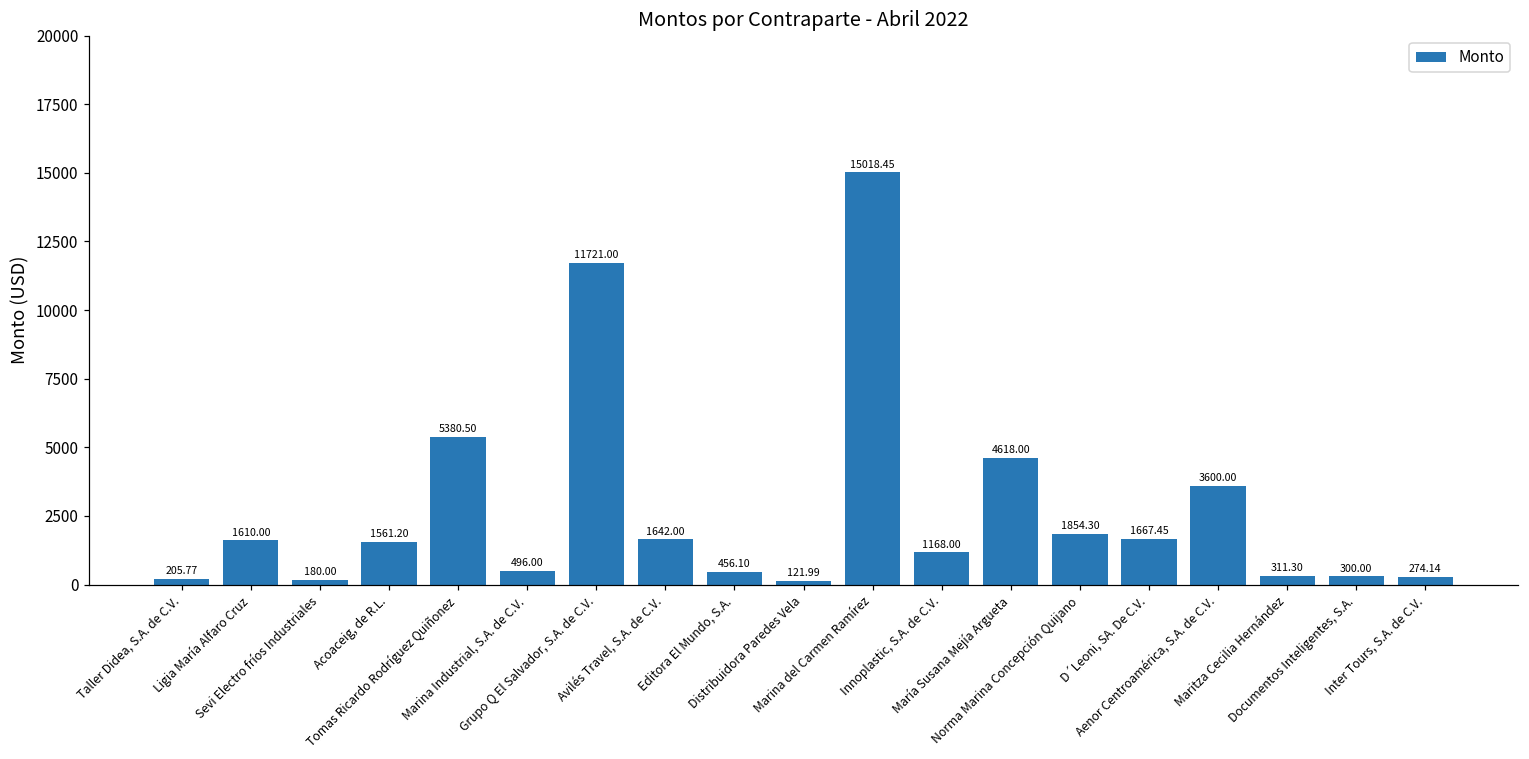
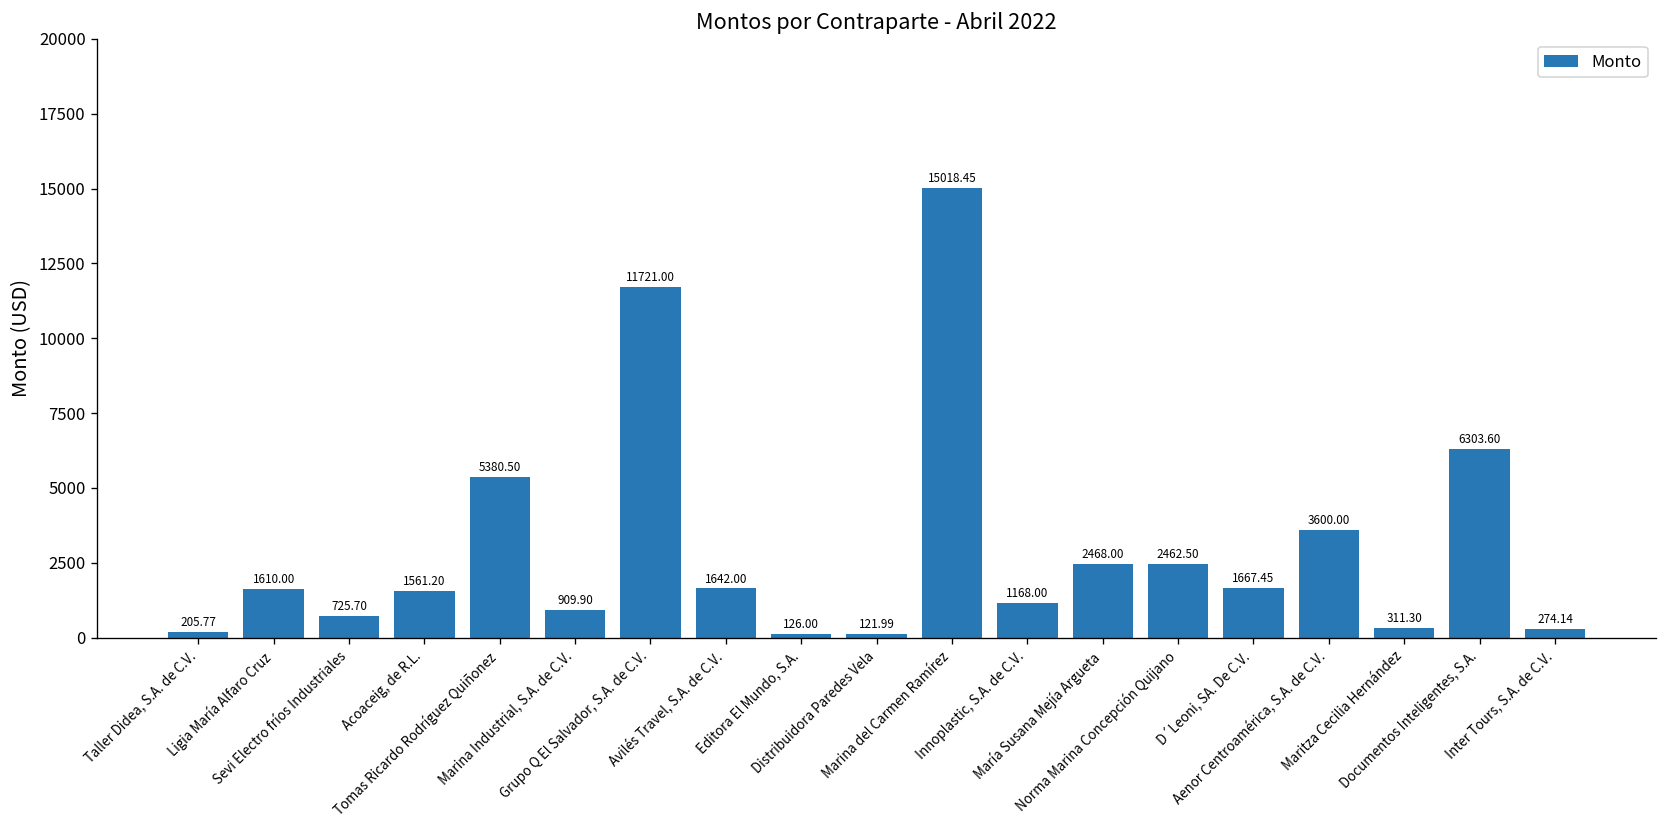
Sevi Electro fríos Industriales: 180.00 -> 725.70
Marina Industrial, S.A. de C.V.: 496.00 -> 909.90
Editora El Mundo, S.A.: 456.10 -> 126.00
María Susana Mejía Argueta: 4618.00 -> 2468.00
Norma Marina Concepción Quijano: 1854.30 -> 2462.50
Documentos Inteligentes, S.A.: 300.00 -> 6303.60
